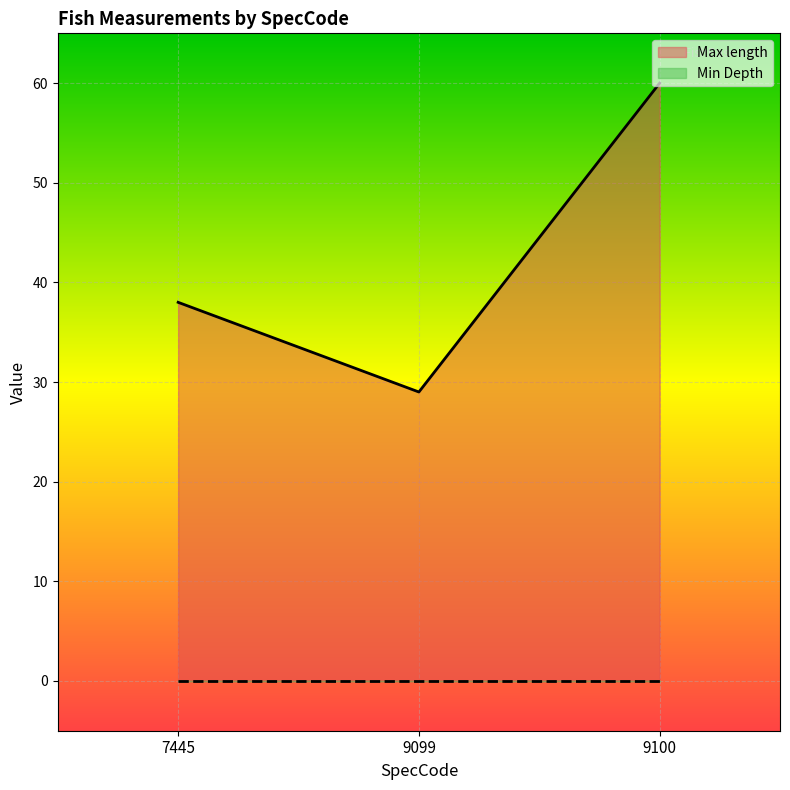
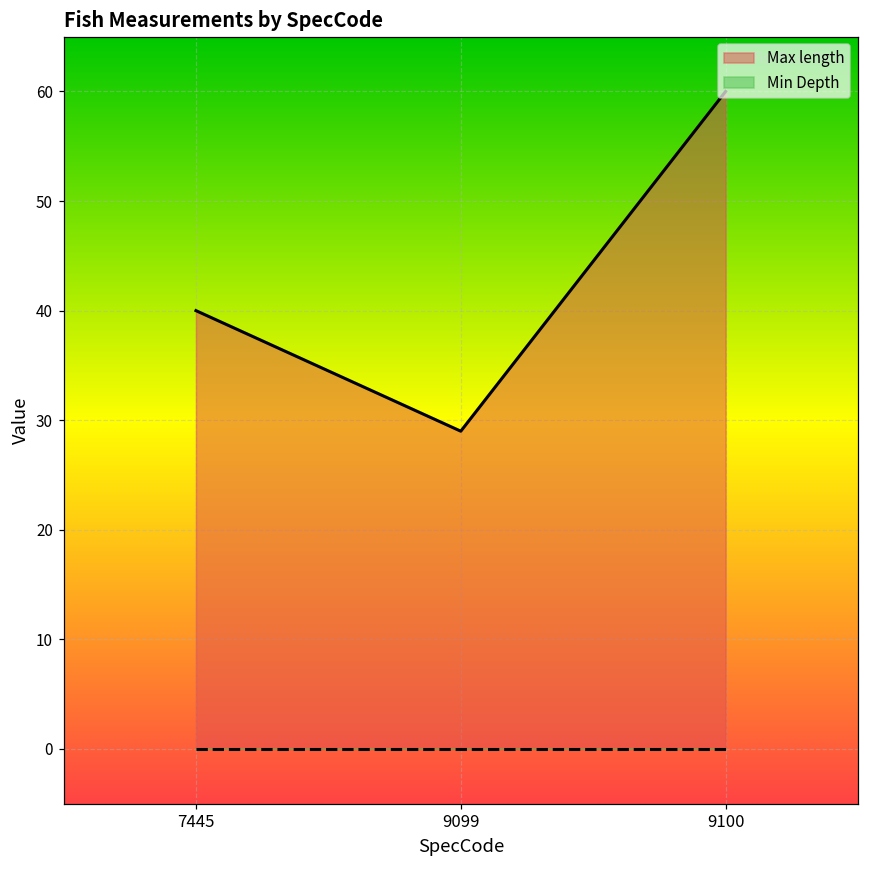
Max length, 7445: 38 -> 40
